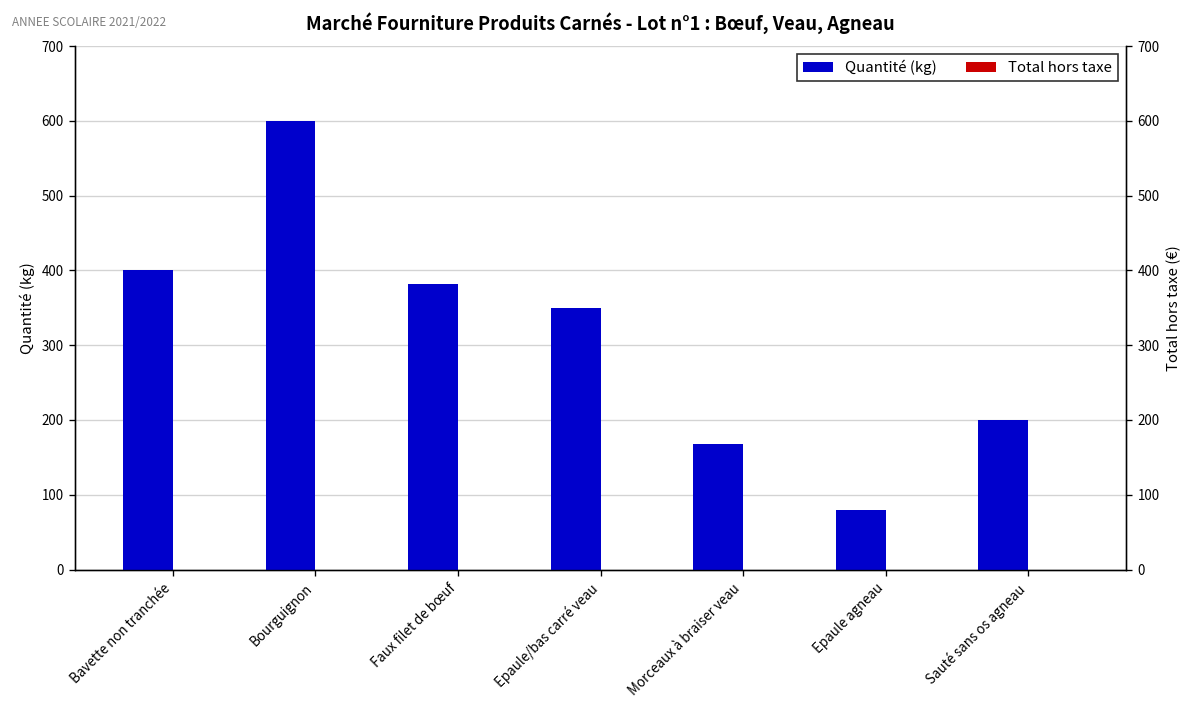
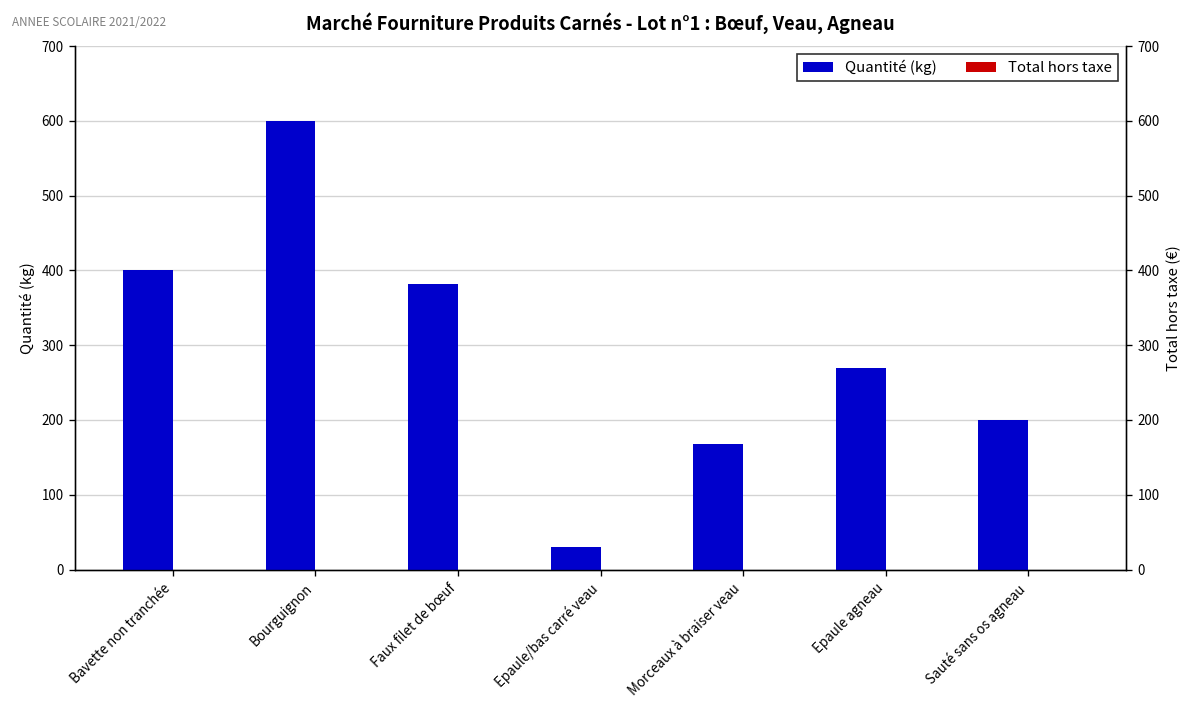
Quantité (kg), Epaule/bas carré veau: 350 -> 30
Quantité (kg), Epaule agneau: 80 -> 270
